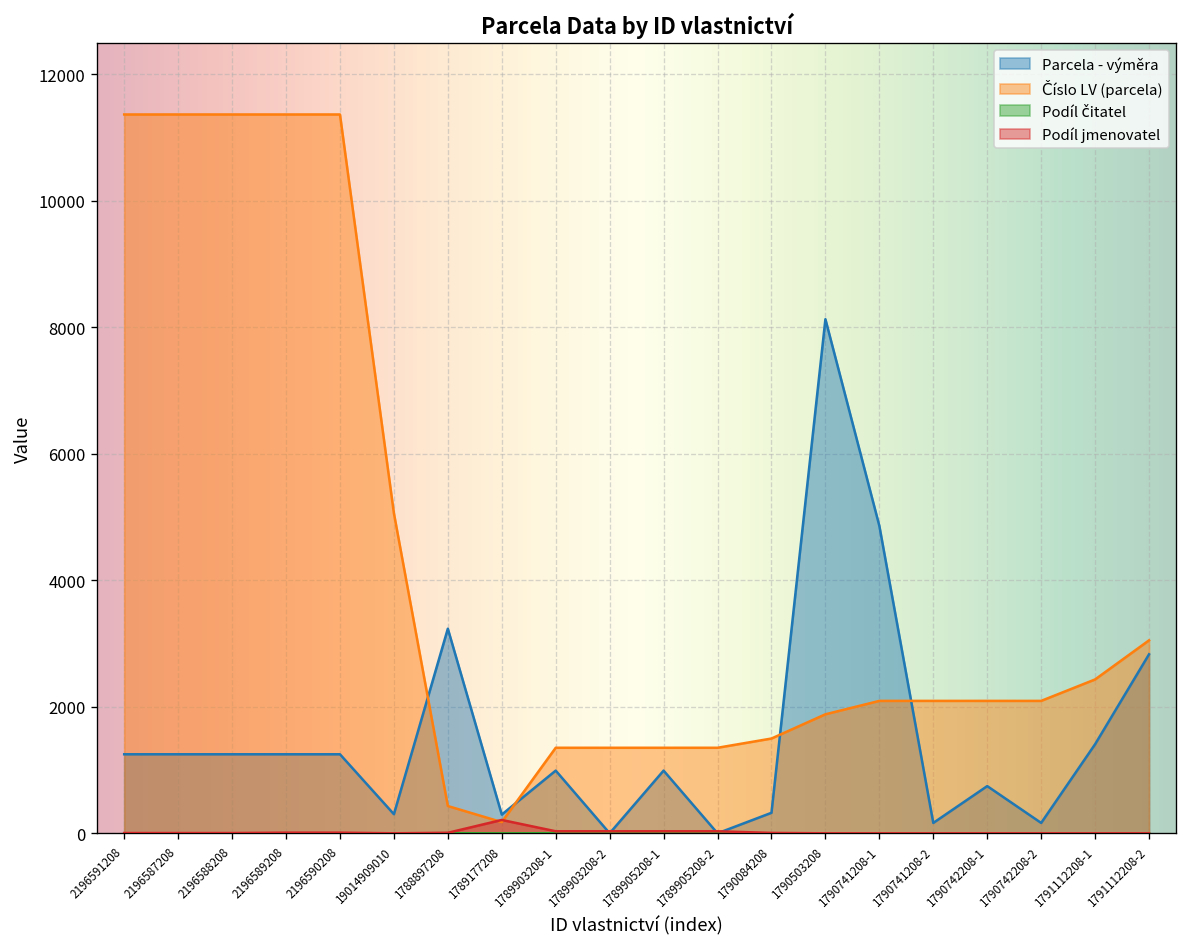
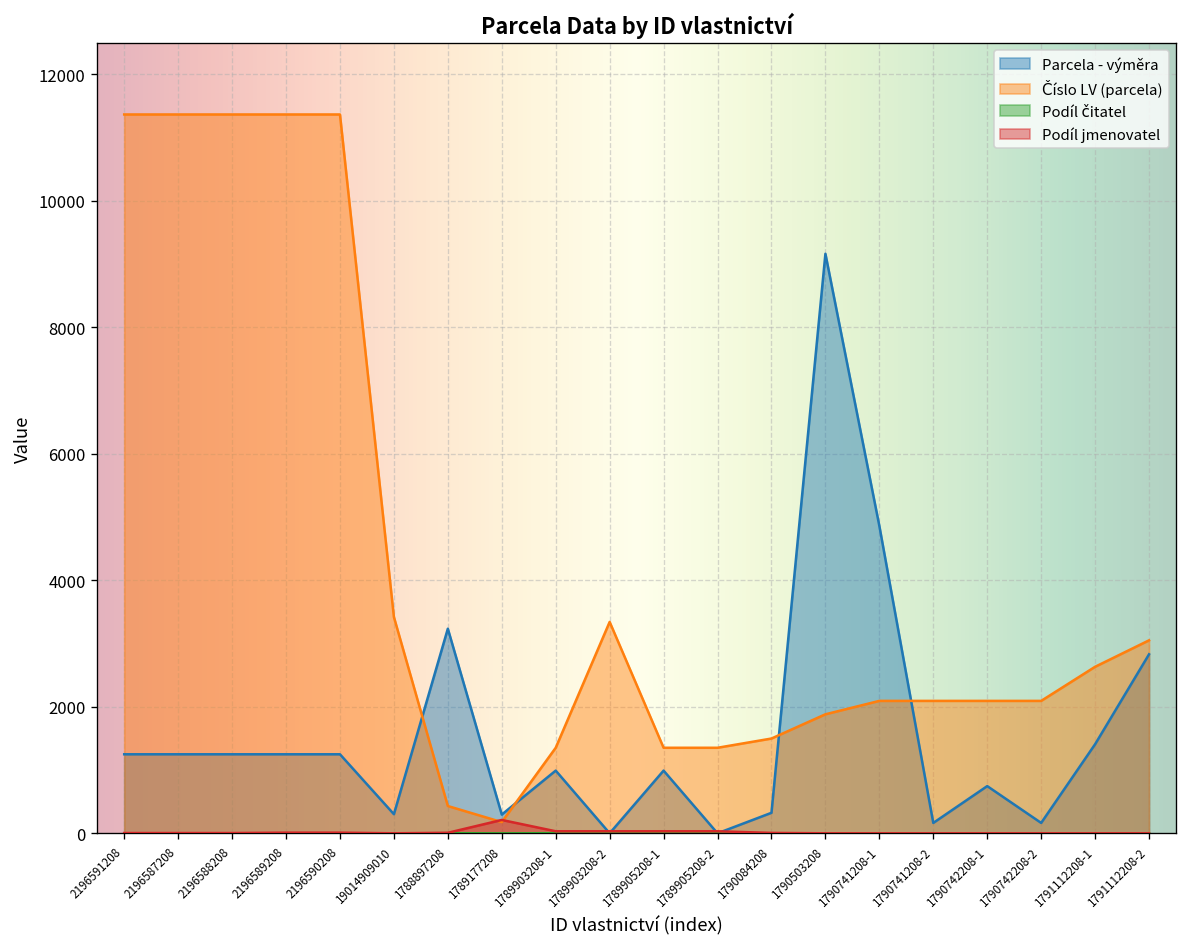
Číslo LV (parcela), 19014909010: 5100 -> 3400
Číslo LV (parcela), 1789903208-2: 1400 -> 3300
Parcela - výměra, 1790503208: 8100 -> 9200
Číslo LV (parcela), 1791112208-1: 2400 -> 2600
